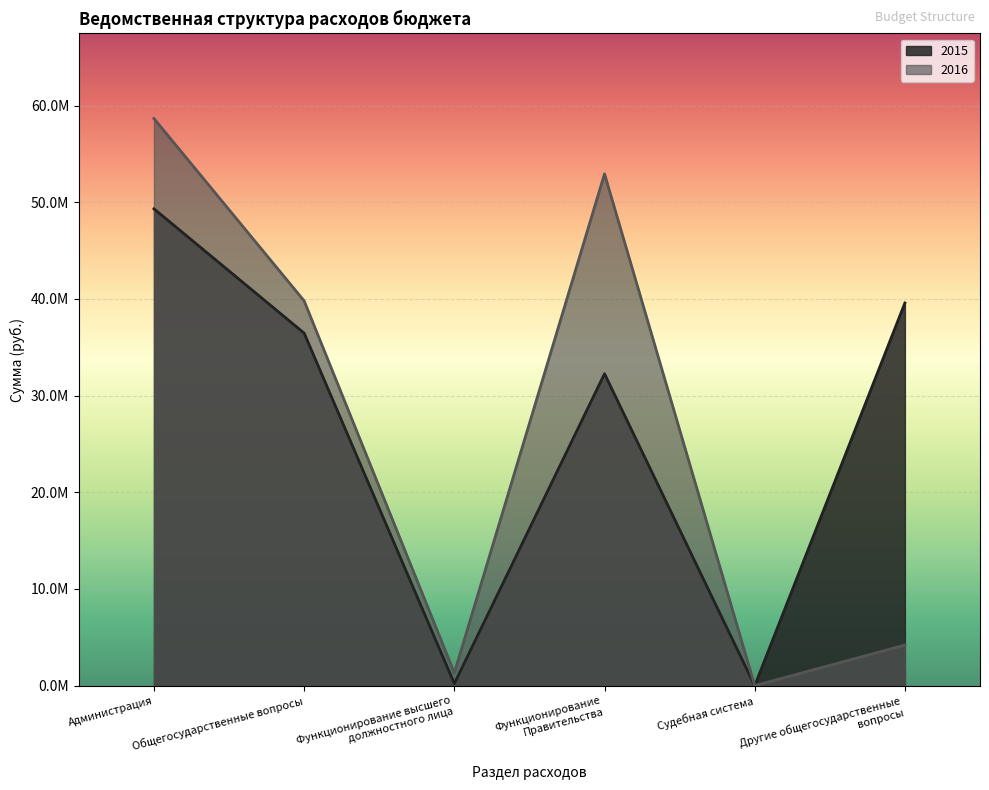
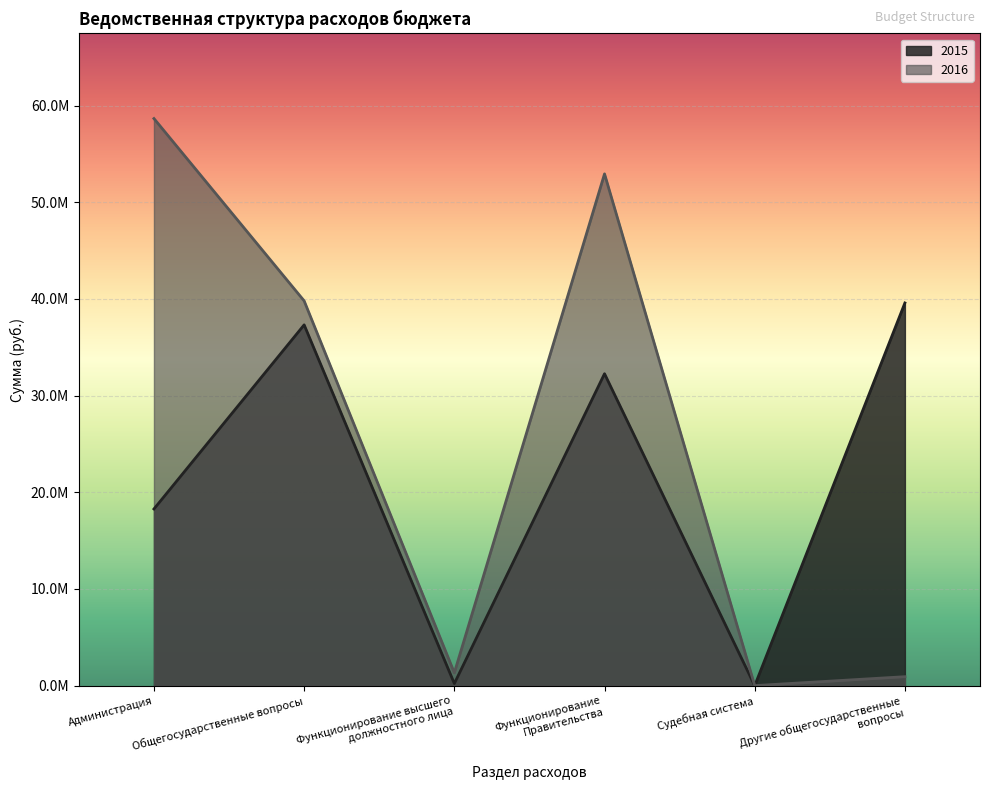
2015, Администрация: 49000000 -> 18000000
2015, Общегосударственные вопросы: 36000000 -> 37000000
2016, Другие общегосударственные вопросы: 4000000 -> 1000000
